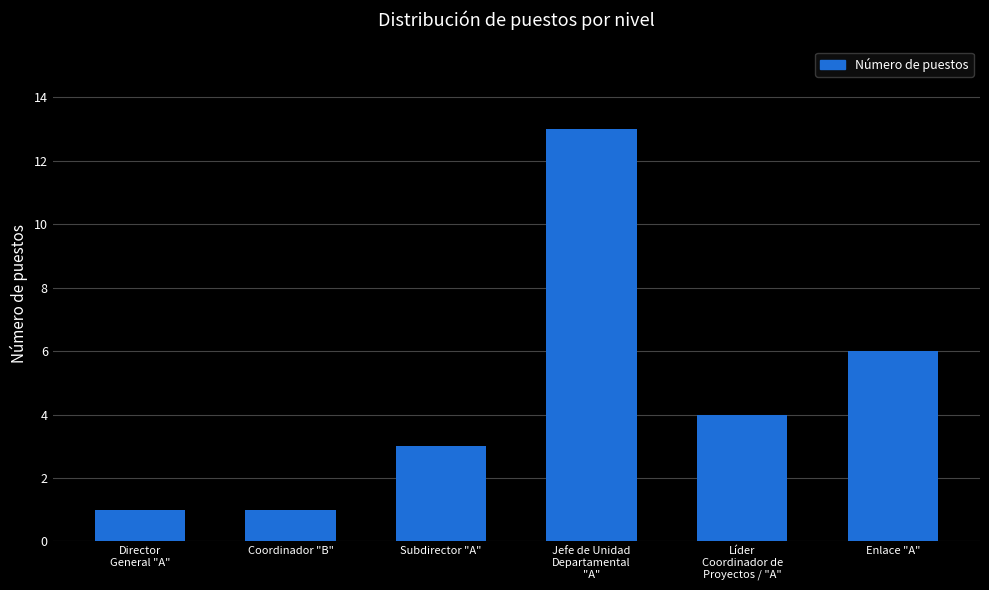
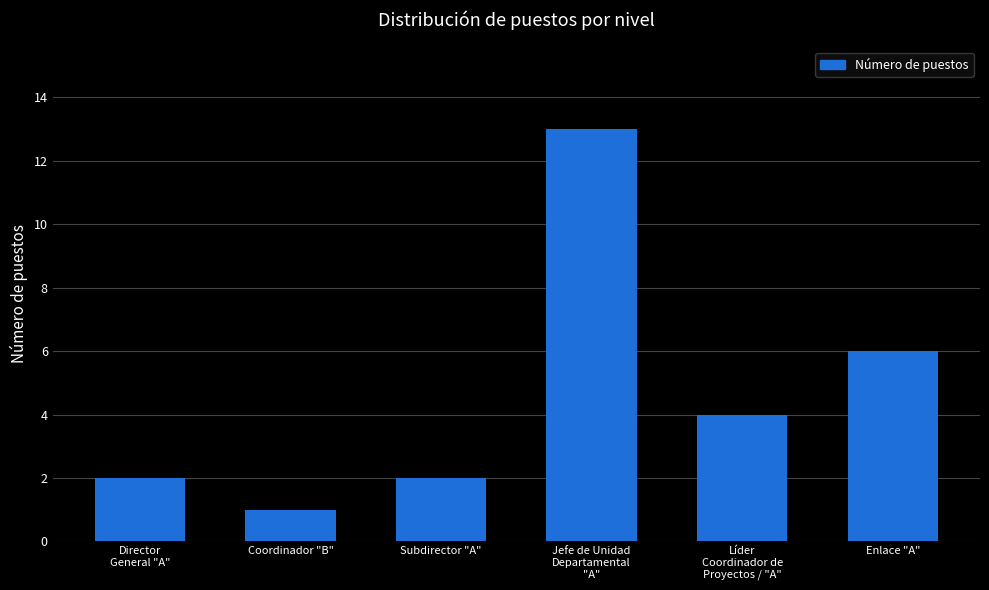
Director General "A": 1 -> 2
Subdirector "A": 3 -> 2
